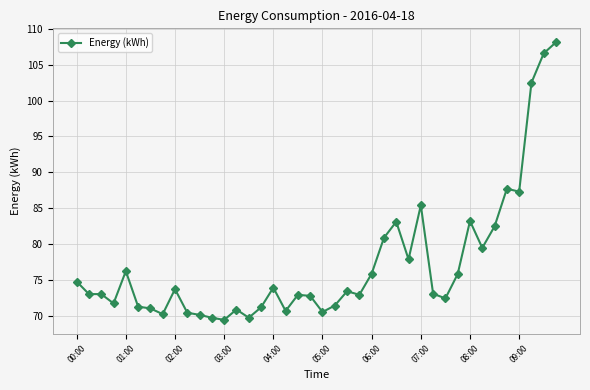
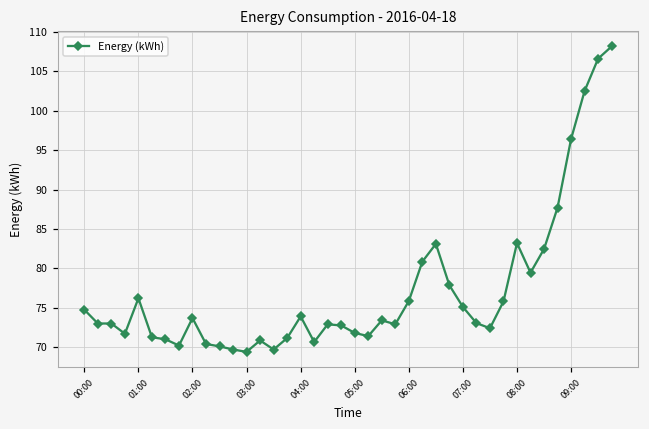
05:00: 71 -> 72
07:00: 85 -> 75
09:00: 87 -> 96
